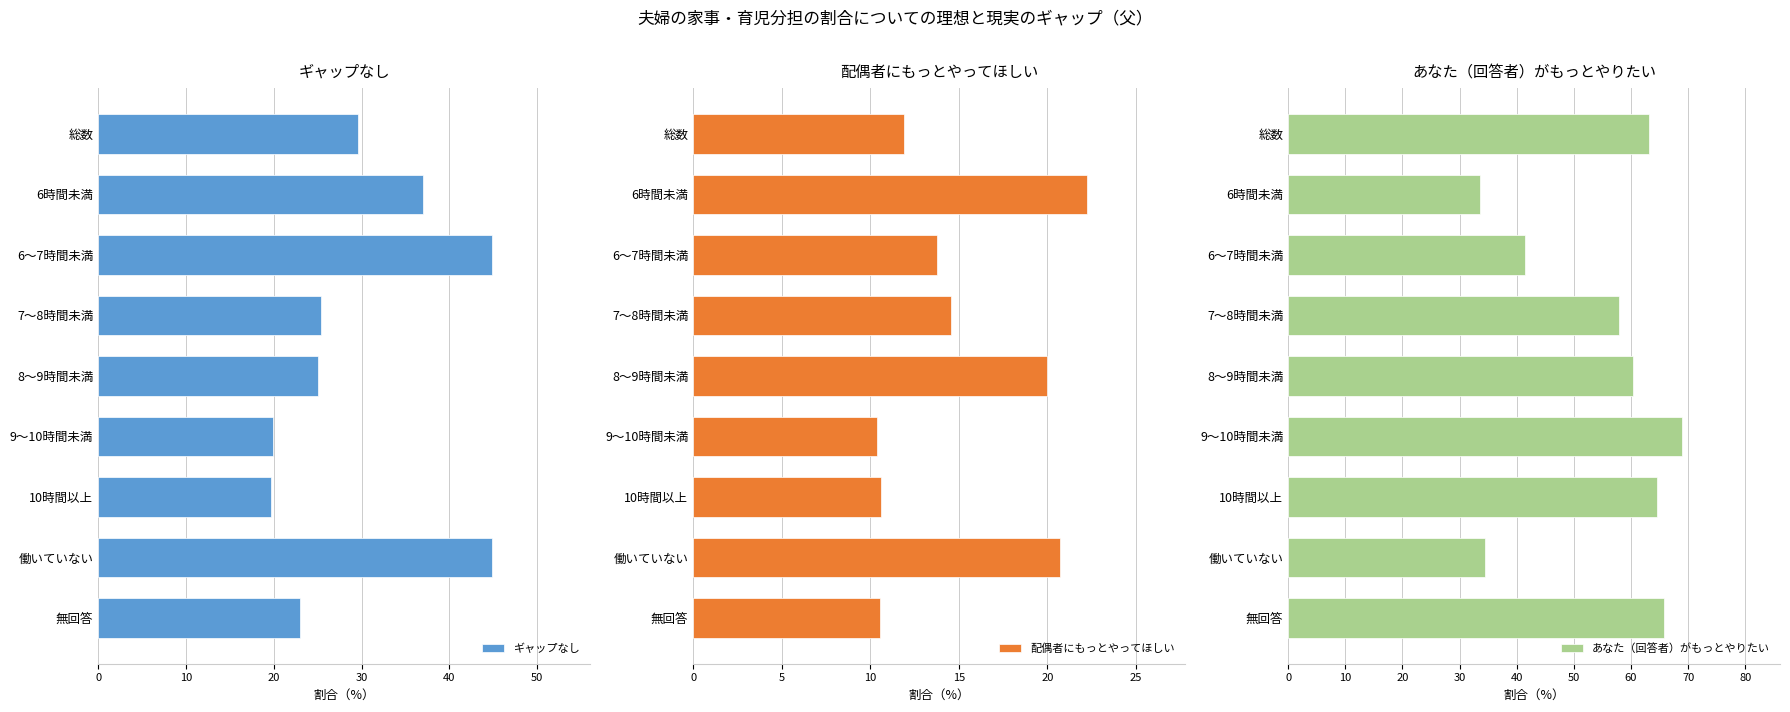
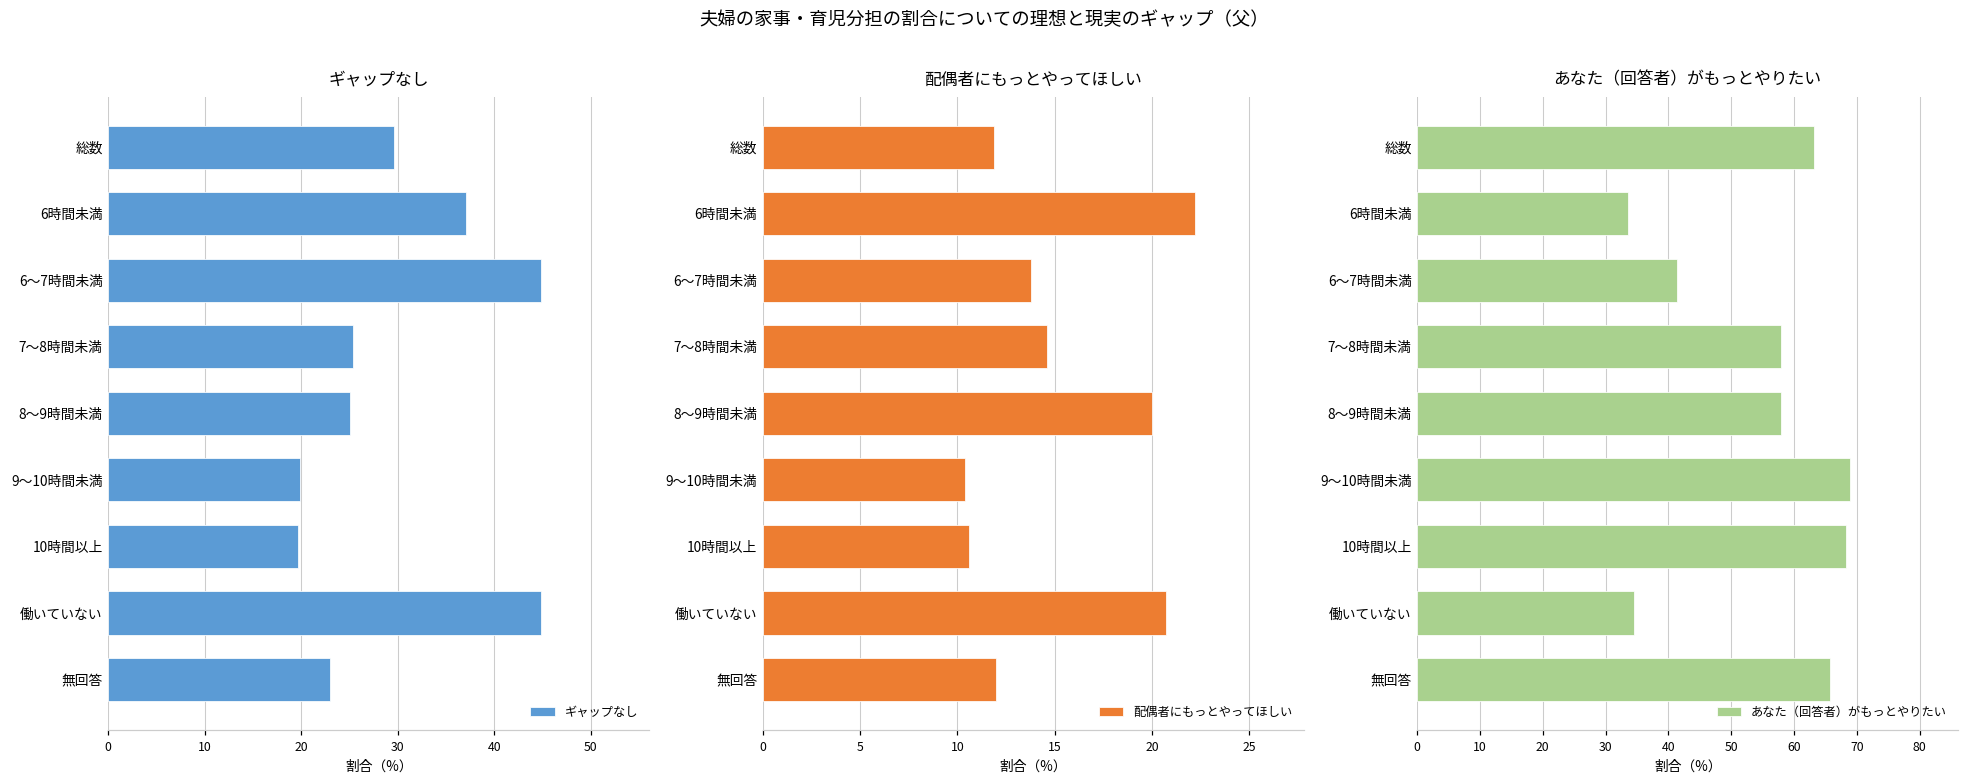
配偶者にもっとやってほしい, 無回答: 10.5 -> 12.0
あなた（回答者）がもっとやりたい, 8～9時間未満: 60 -> 58
あなた（回答者）がもっとやりたい, 10時間以上: 65 -> 68
